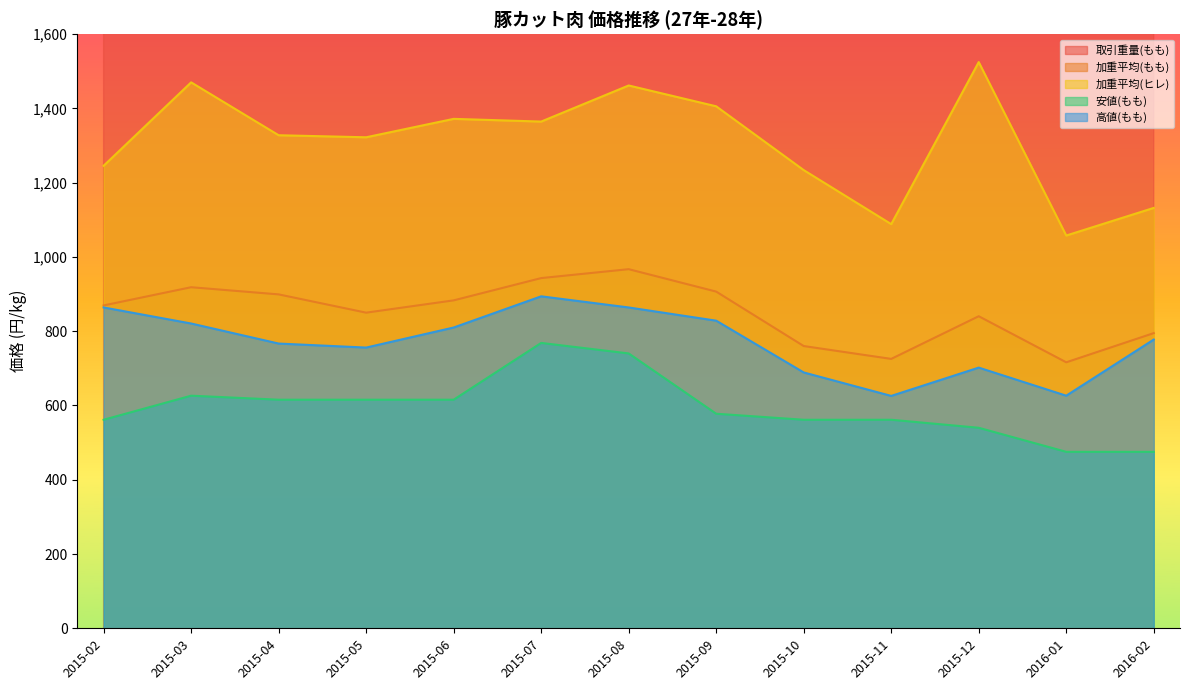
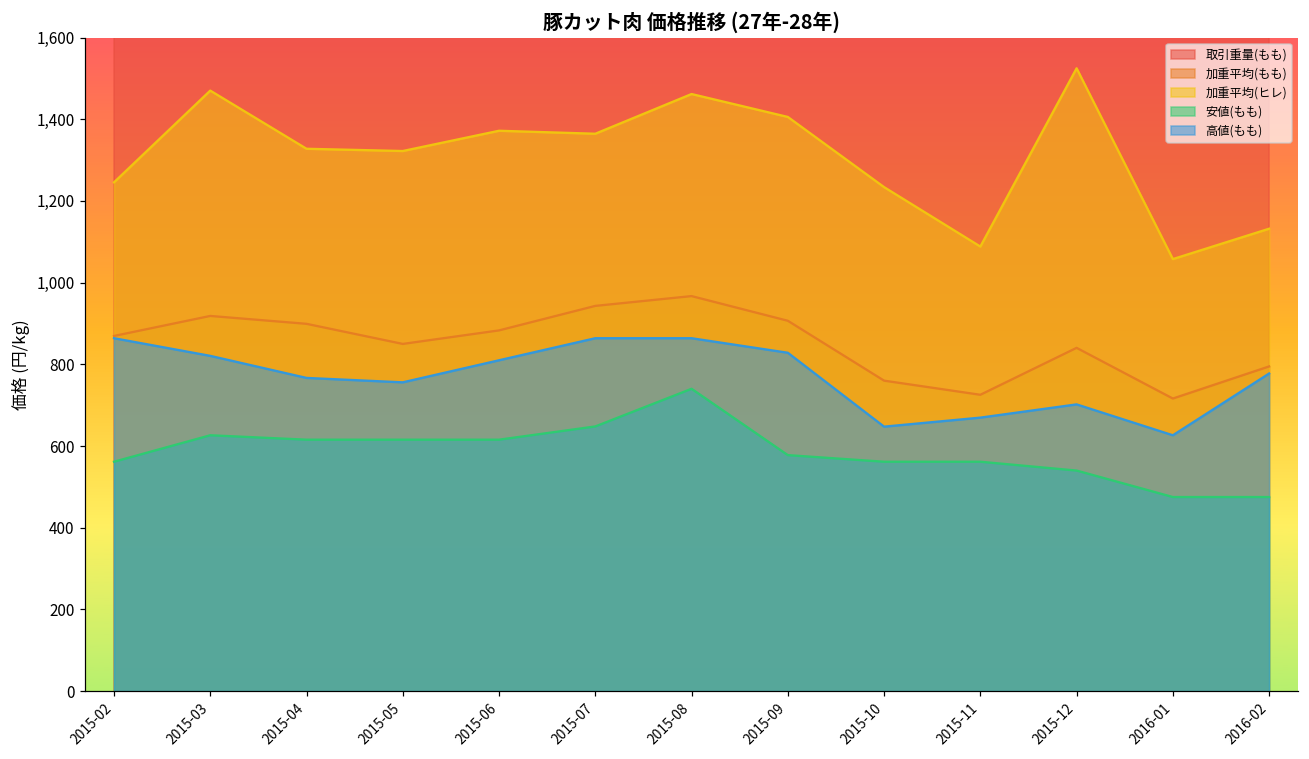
安値(もも), 2015-07: 770 -> 650
高値(もも), 2015-07: 890 -> 860
高値(もも), 2015-10: 690 -> 650
高値(もも), 2015-11: 630 -> 670
